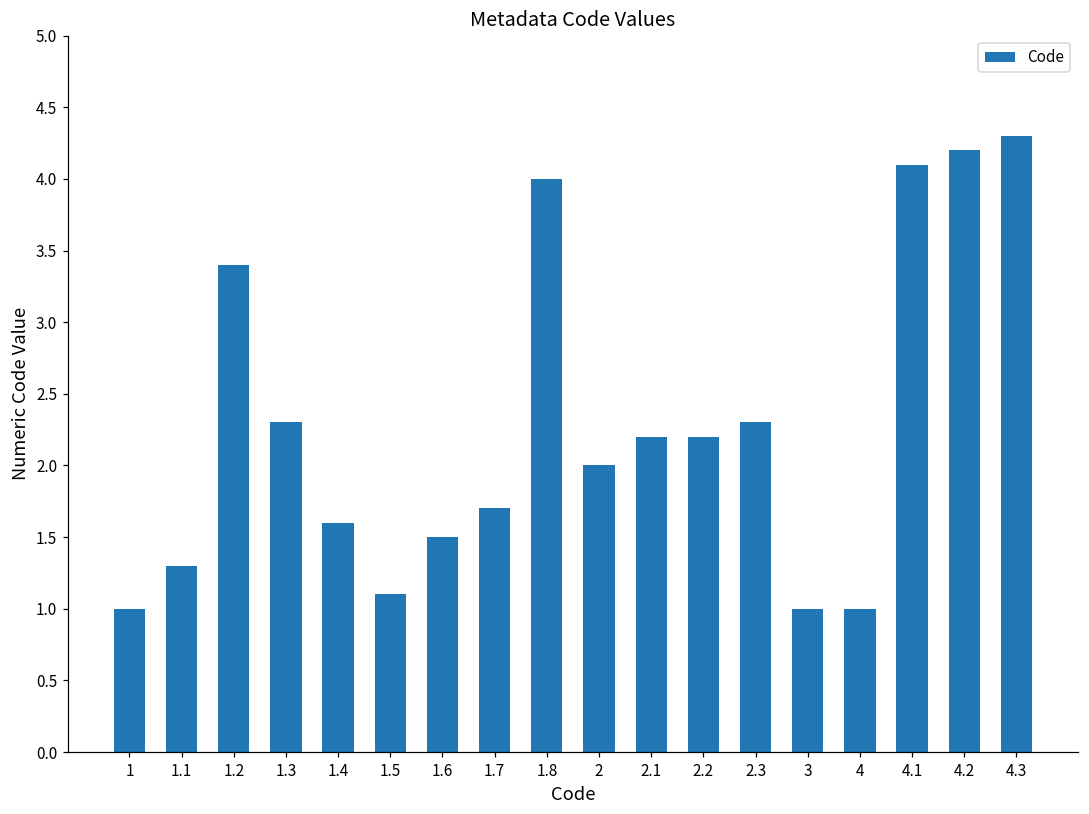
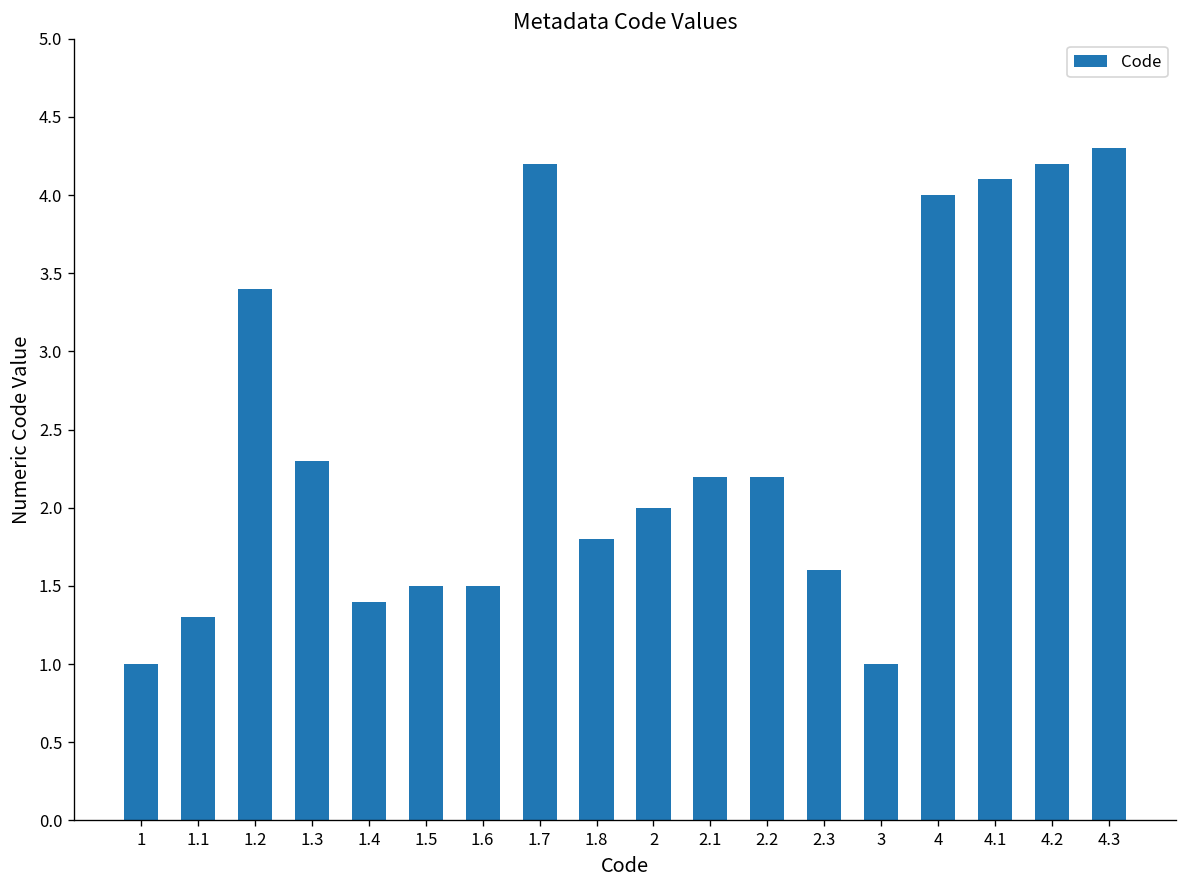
1.4: 1.6 -> 1.4
1.5: 1.1 -> 1.5
1.7: 1.7 -> 4.2
1.8: 4.0 -> 1.8
2.3: 2.3 -> 1.6
4: 1 -> 4
